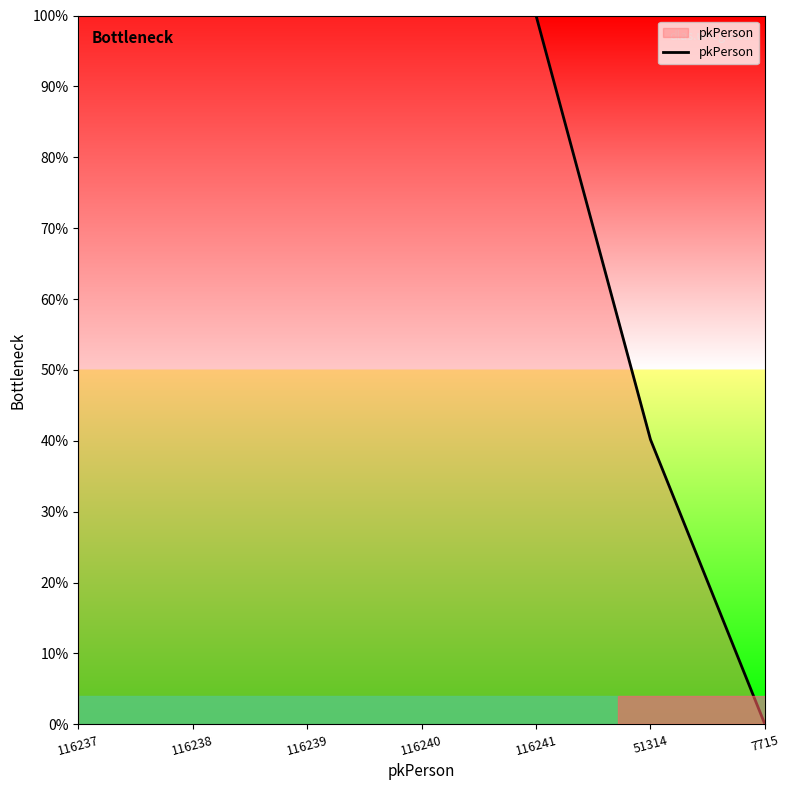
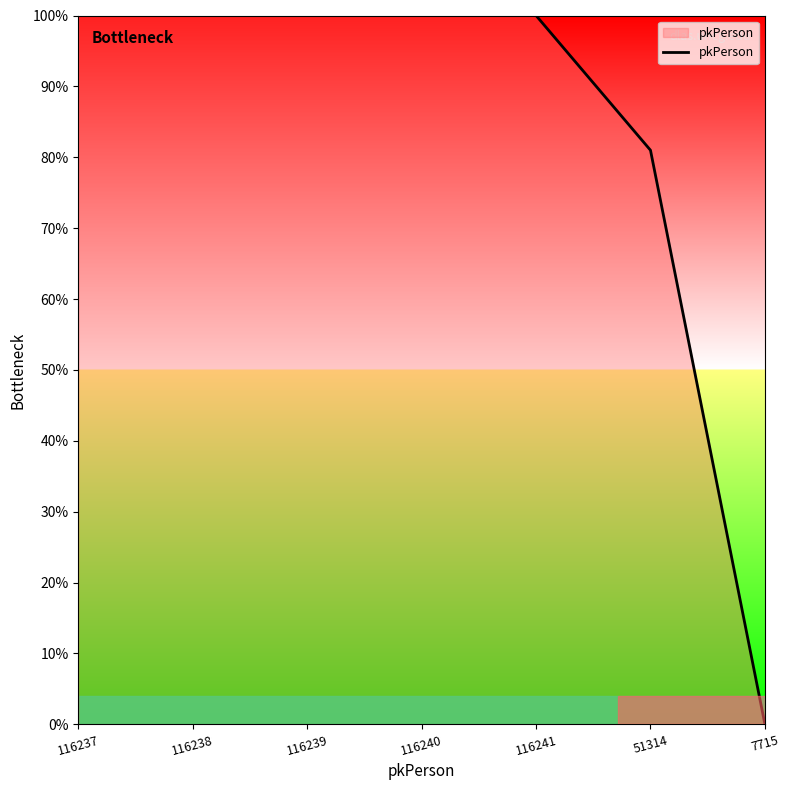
51314: 40% -> 81%
